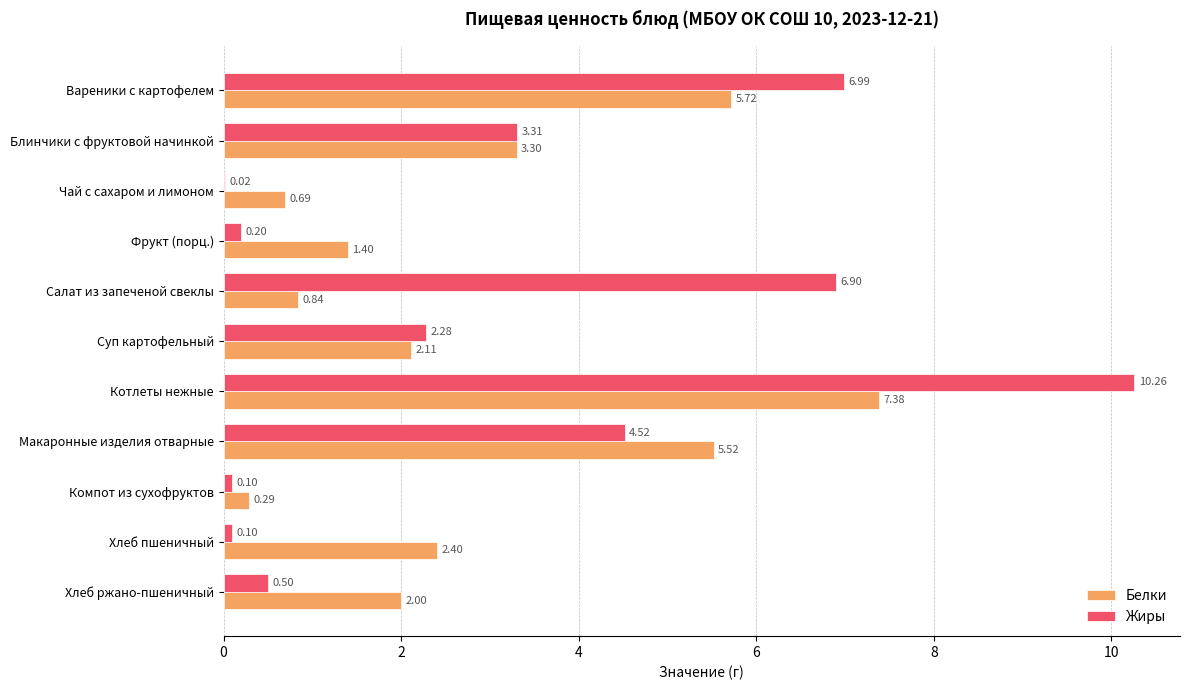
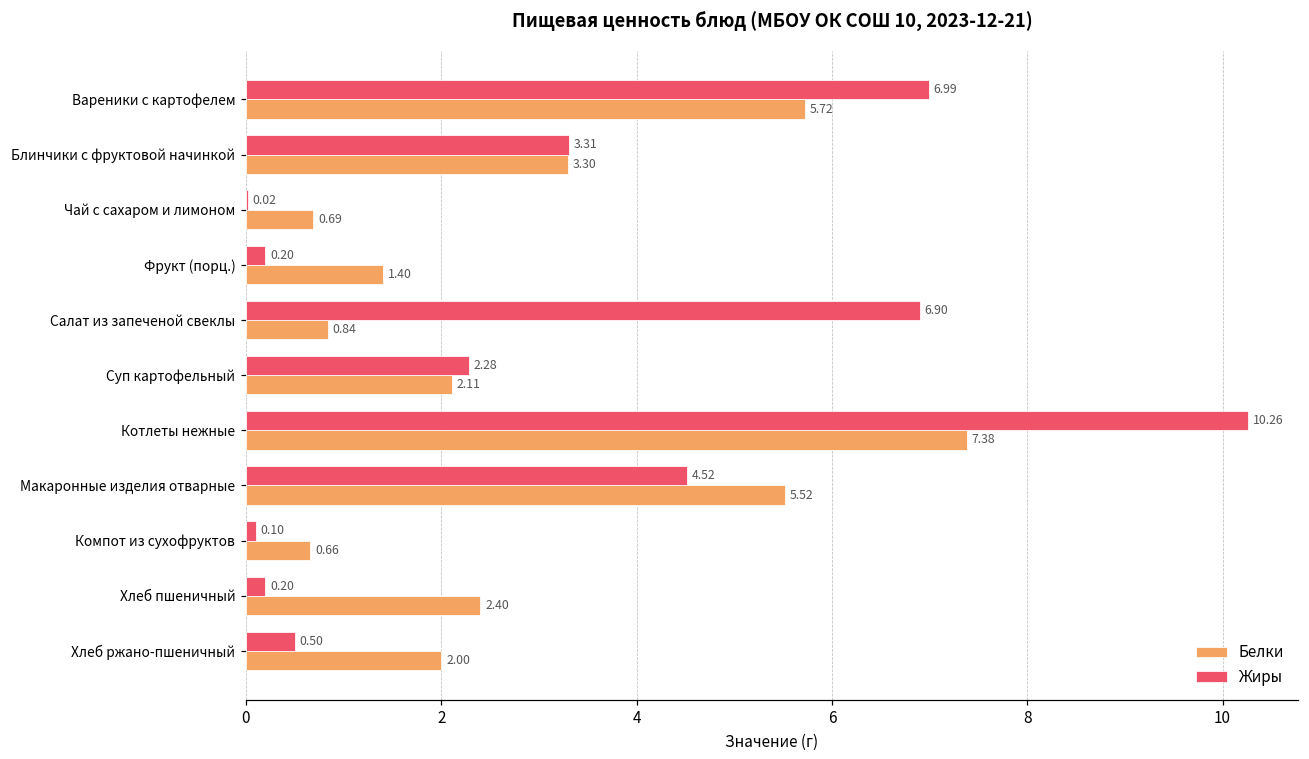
Белки, Компот из сухофруктов: 0.29 -> 0.66
Жиры, Хлеб пшеничный: 0.10 -> 0.20
